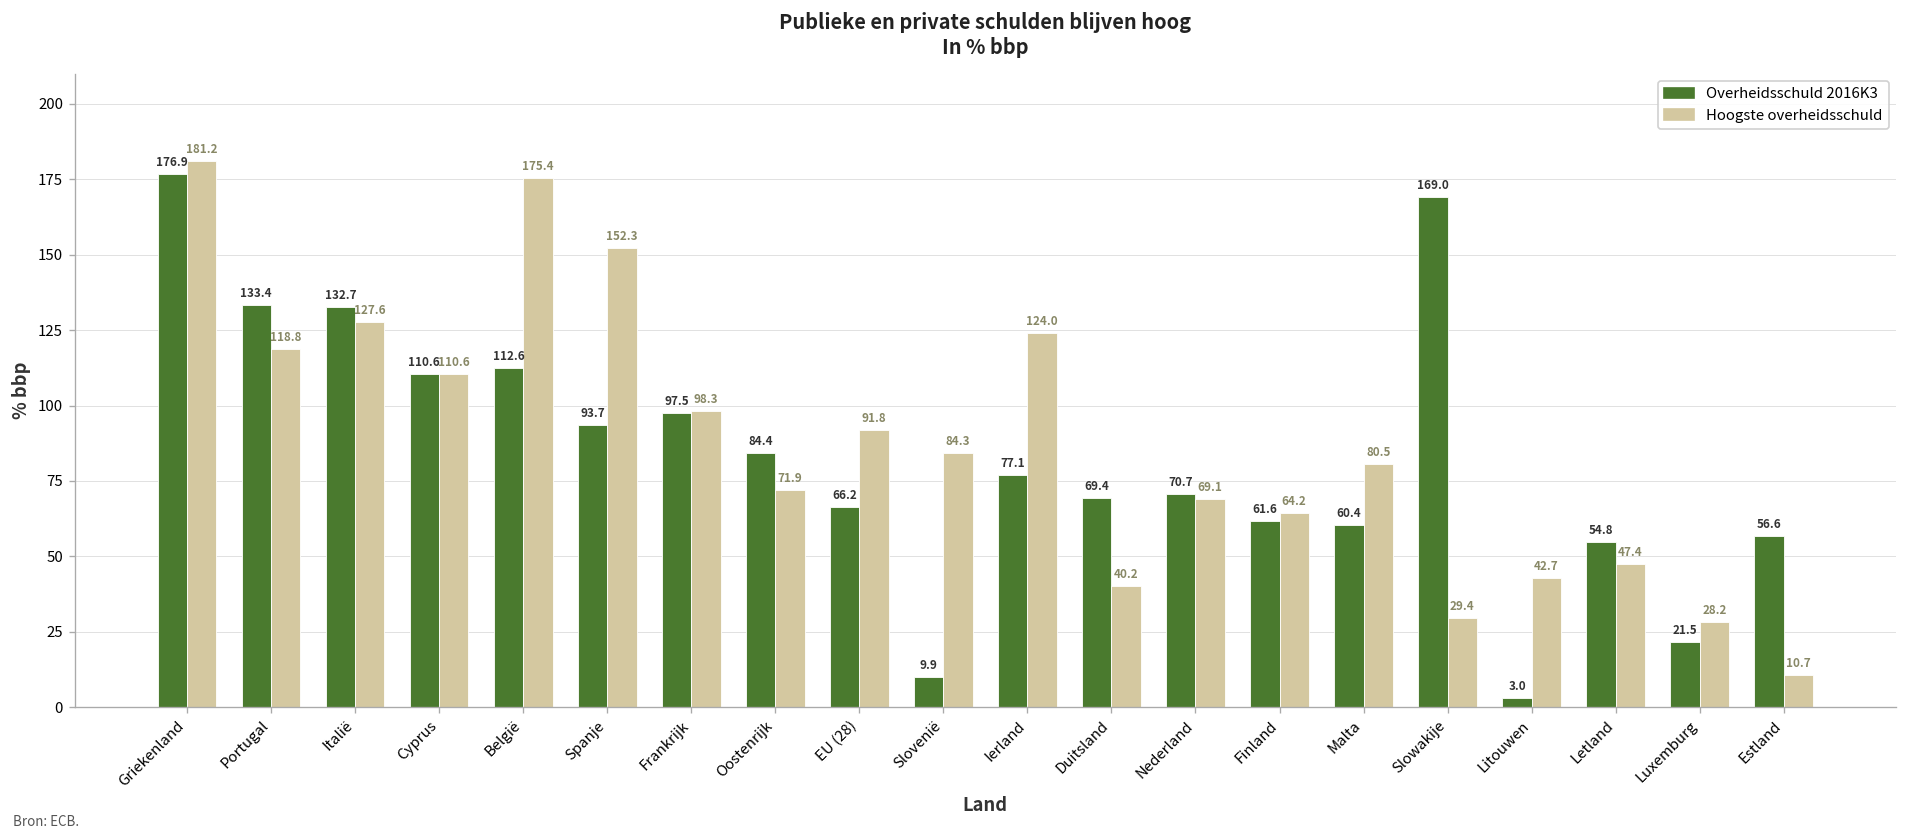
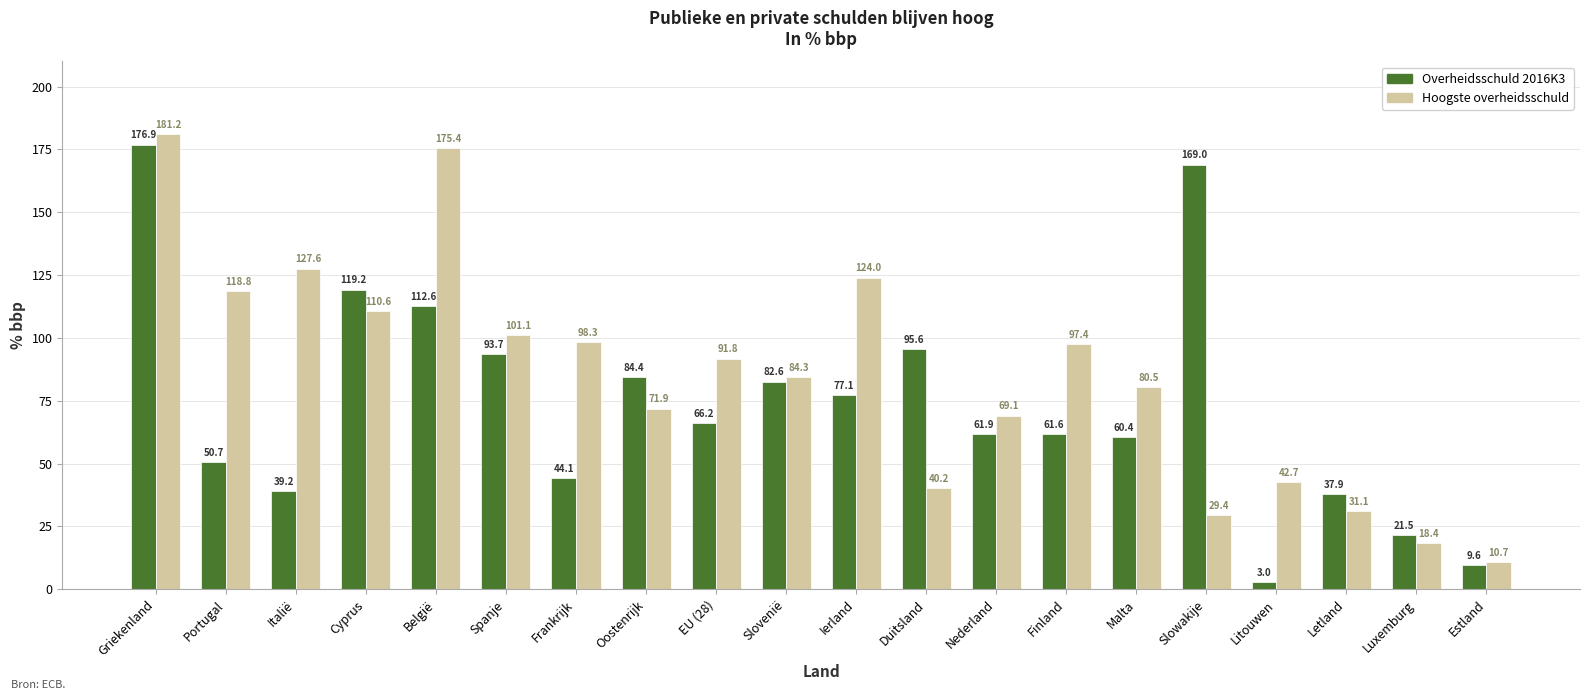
Overheidsschuld 2016K3, Portugal: 133.4 -> 50.7
Overheidsschuld 2016K3, Italië: 132.7 -> 39.2
Overheidsschuld 2016K3, Cyprus: 110.6 -> 119.2
Hoogste overheidsschuld, Spanje: 152.3 -> 101.1
Overheidsschuld 2016K3, Frankrijk: 97.5 -> 44.1
Overheidsschuld 2016K3, Slovenië: 9.9 -> 82.6
Overheidsschuld 2016K3, Duitsland: 69.4 -> 95.6
Overheidsschuld 2016K3, Nederland: 70.7 -> 61.9
Hoogste overheidsschuld, Finland: 64.2 -> 97.4
Overheidsschuld 2016K3, Letland: 54.8 -> 37.9
Hoogste overheidsschuld, Letland: 47.4 -> 31.1
Hoogste overheidsschuld, Luxemburg: 28.2 -> 18.4
Overheidsschuld 2016K3, Estland: 56.6 -> 9.6
